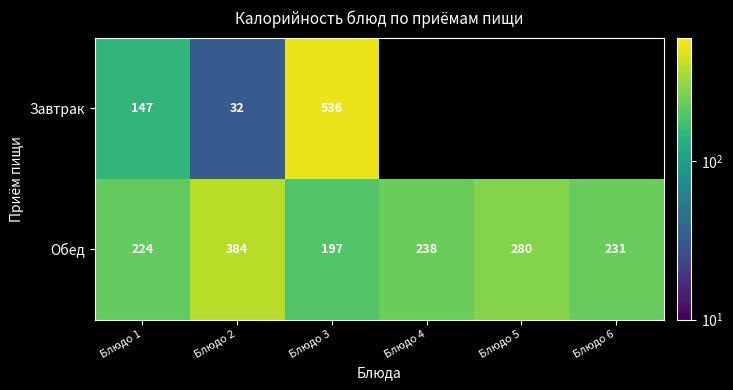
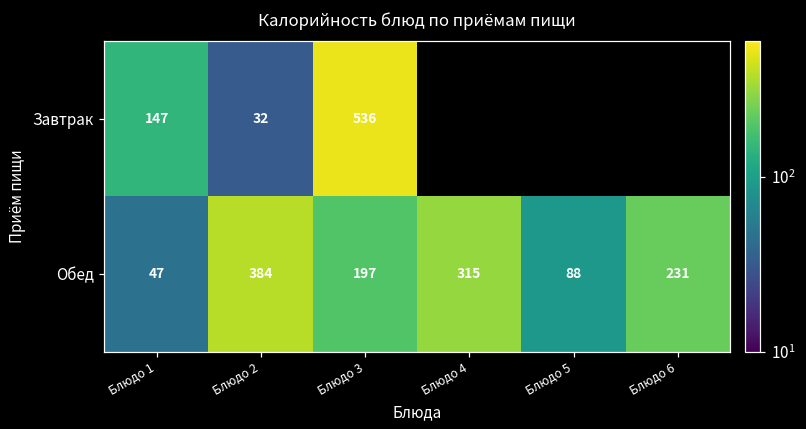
Обед, Блюдо 1: 224 -> 47
Обед, Блюдо 4: 238 -> 315
Обед, Блюдо 5: 280 -> 88
